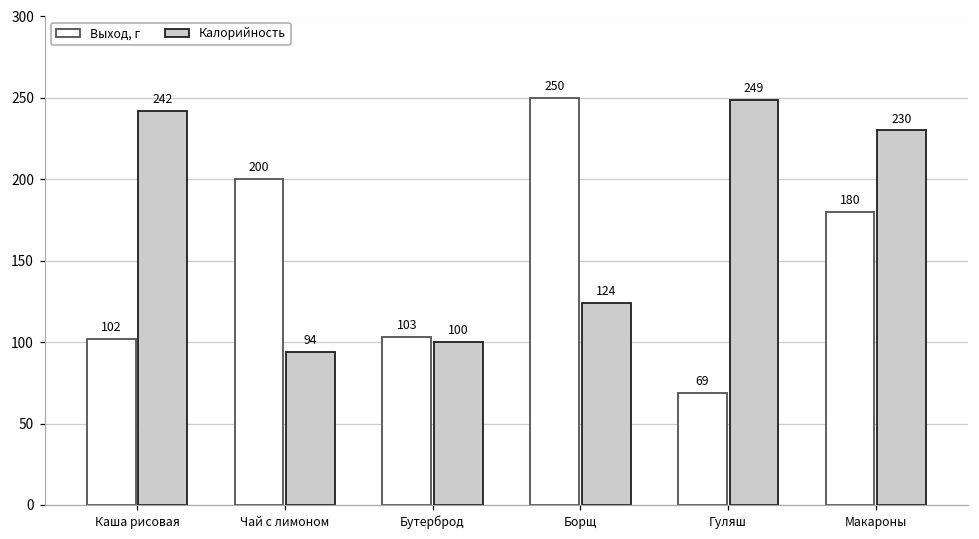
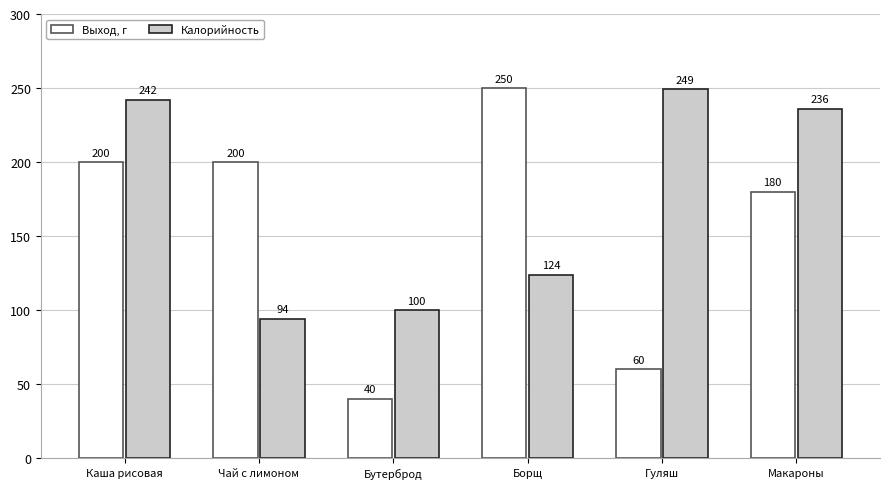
Выход, г, Каша рисовая: 102 -> 200
Выход, г, Бутерброд: 103 -> 40
Выход, г, Гуляш: 69 -> 60
Калорийность, Макароны: 230 -> 236
